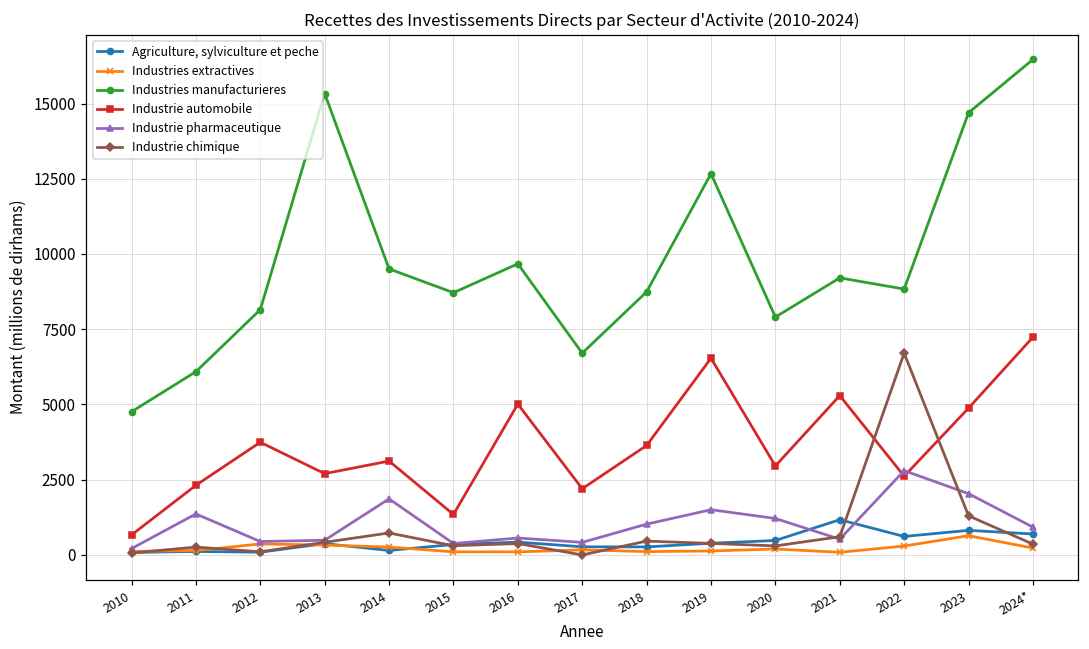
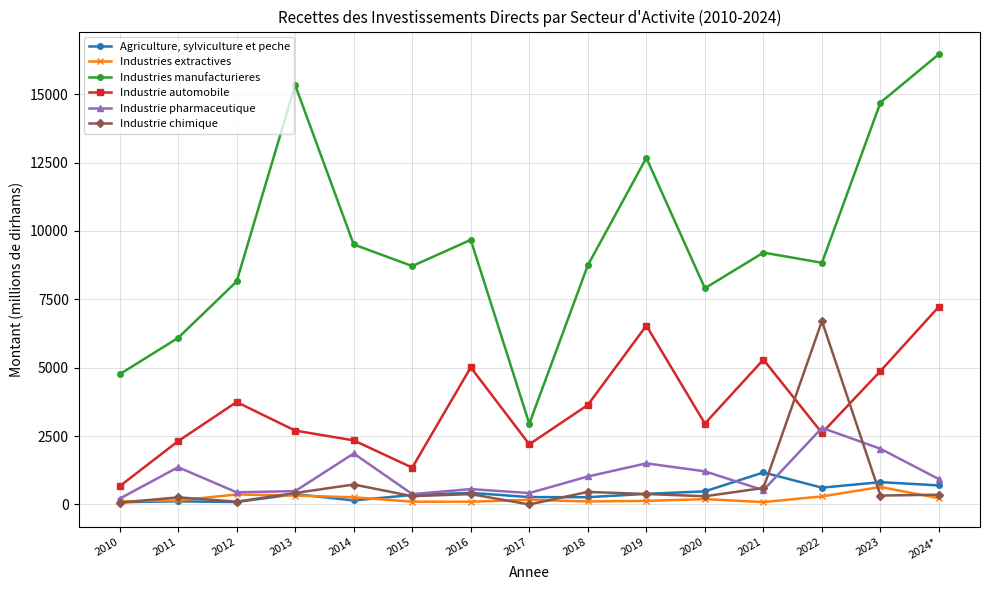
Industrie automobile, 2014: 3100 -> 2300
Industries manufacturieres, 2017: 6700 -> 2900
Industrie chimique, 2023: 1300 -> 300
